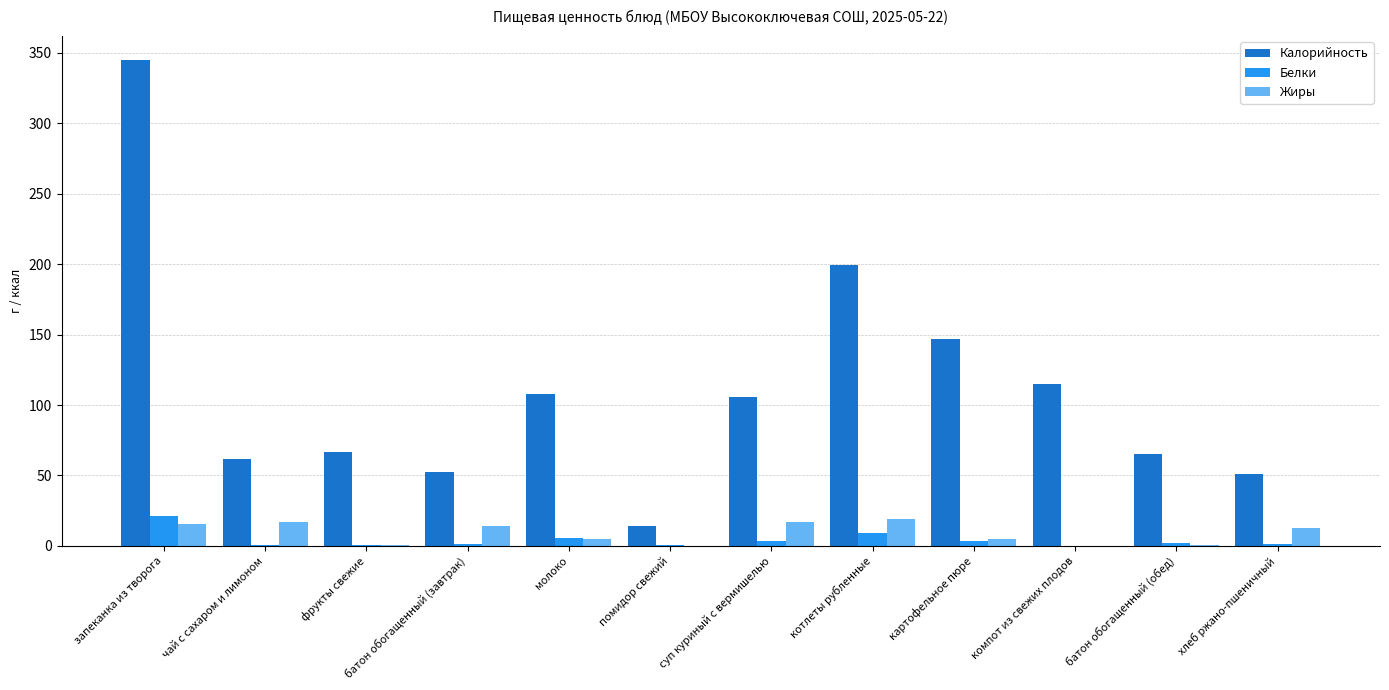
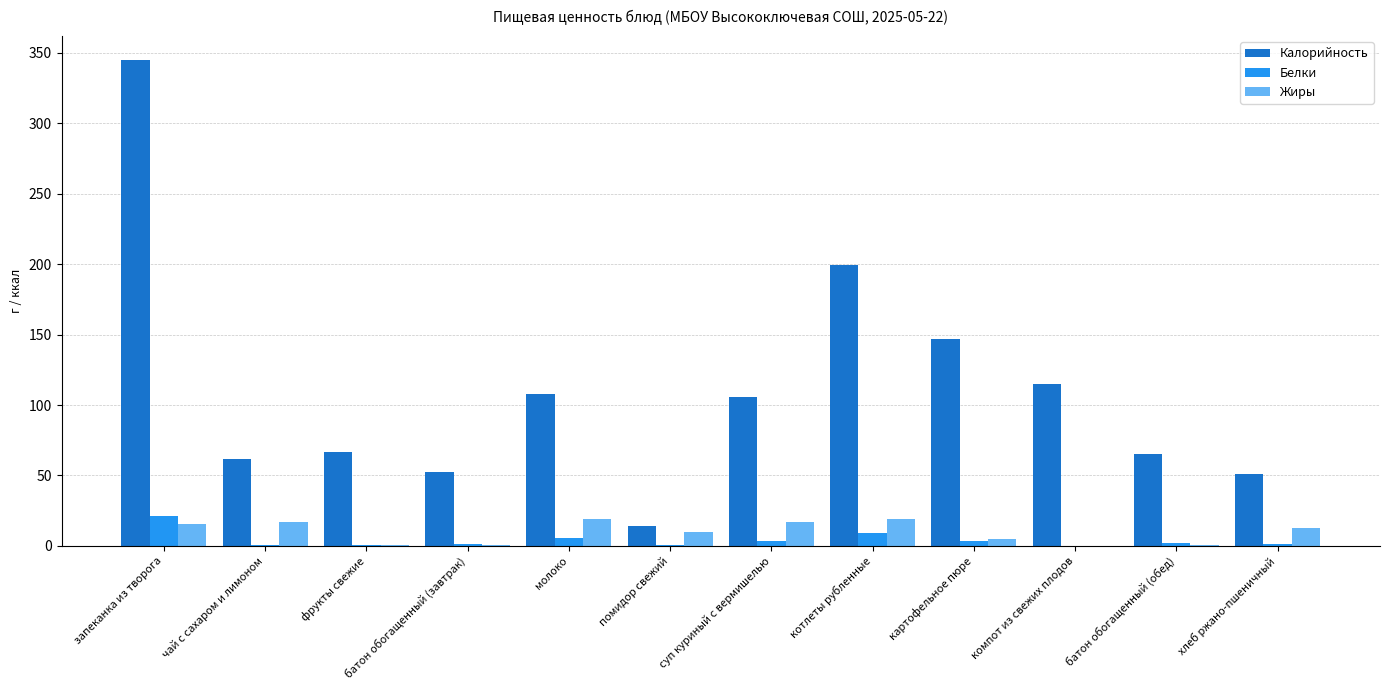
Жиры, батон обогащенный (завтрак): 14 -> 1
Жиры, молоко: 5 -> 19
Жиры, помидор свежий: 0 -> 10
